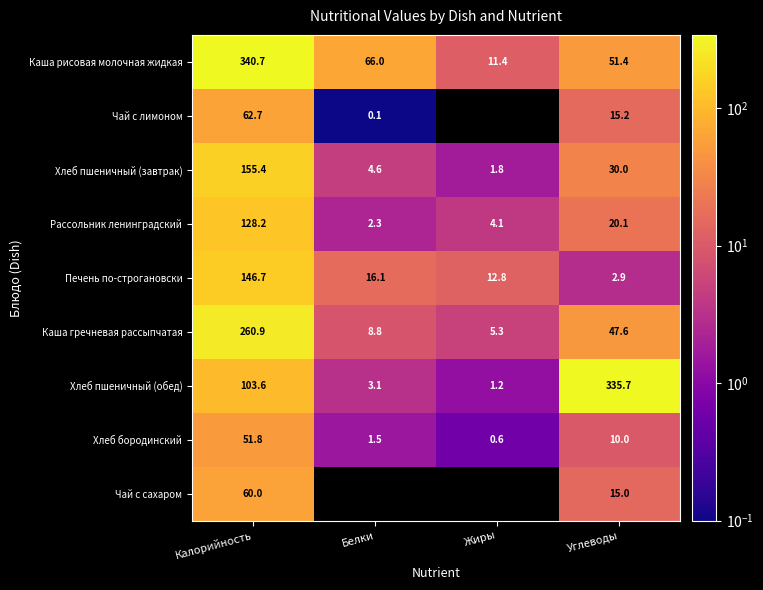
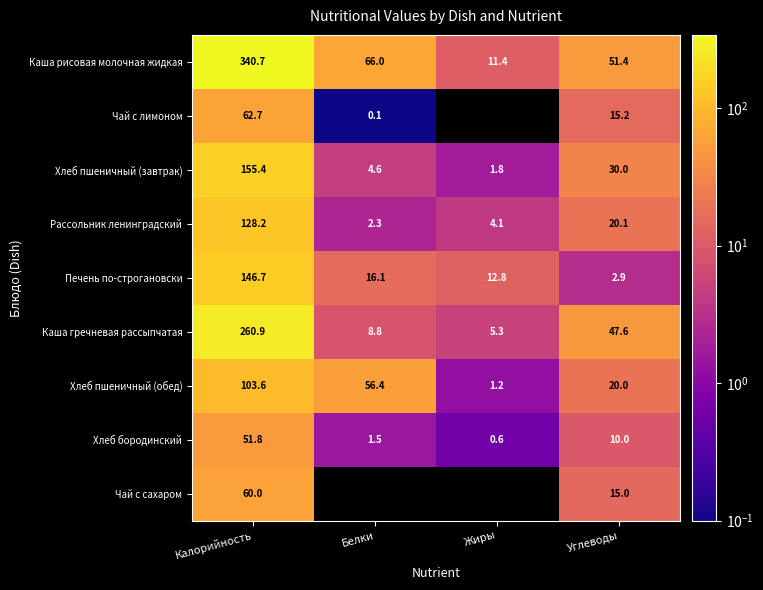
Хлеб пшеничный (обед), Белки: 3.1 -> 56.4
Хлеб пшеничный (обед), Углеводы: 335.7 -> 20.0
